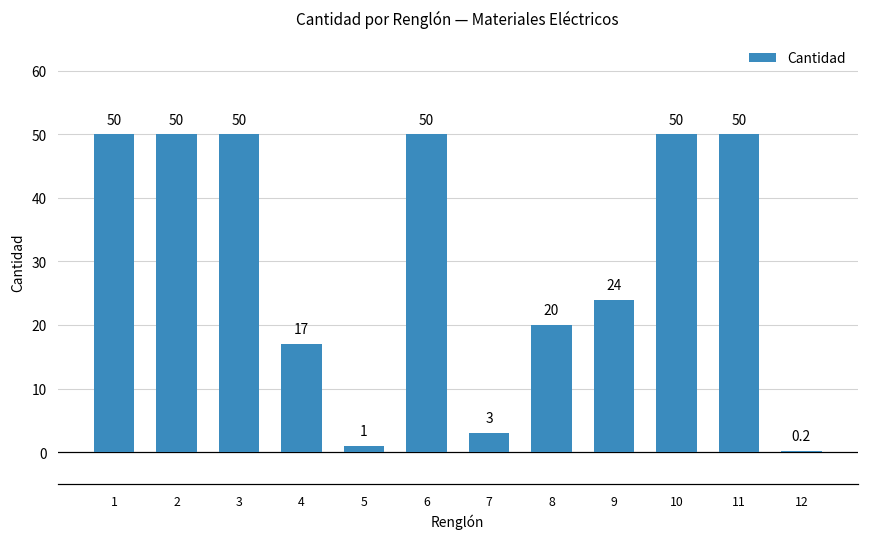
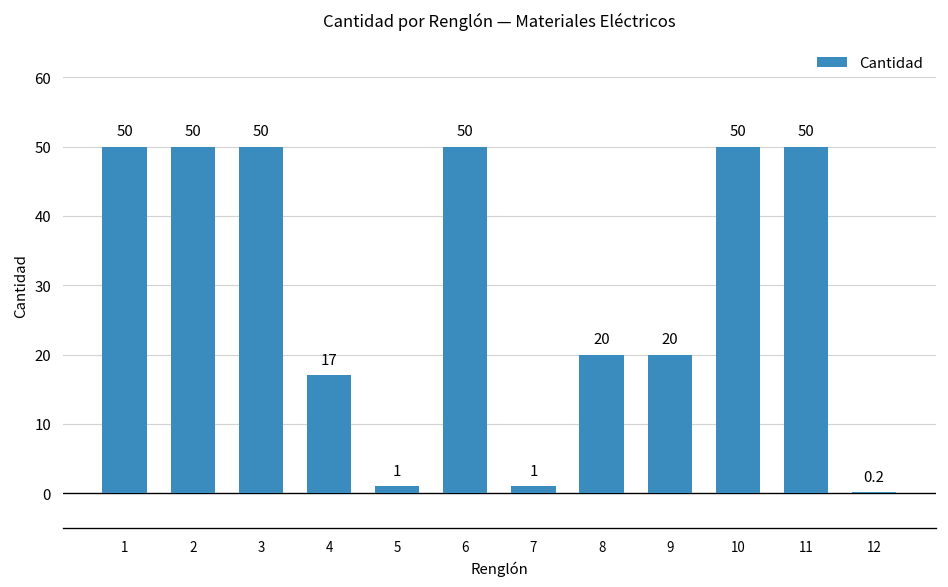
7: 3 -> 1
9: 24 -> 20
